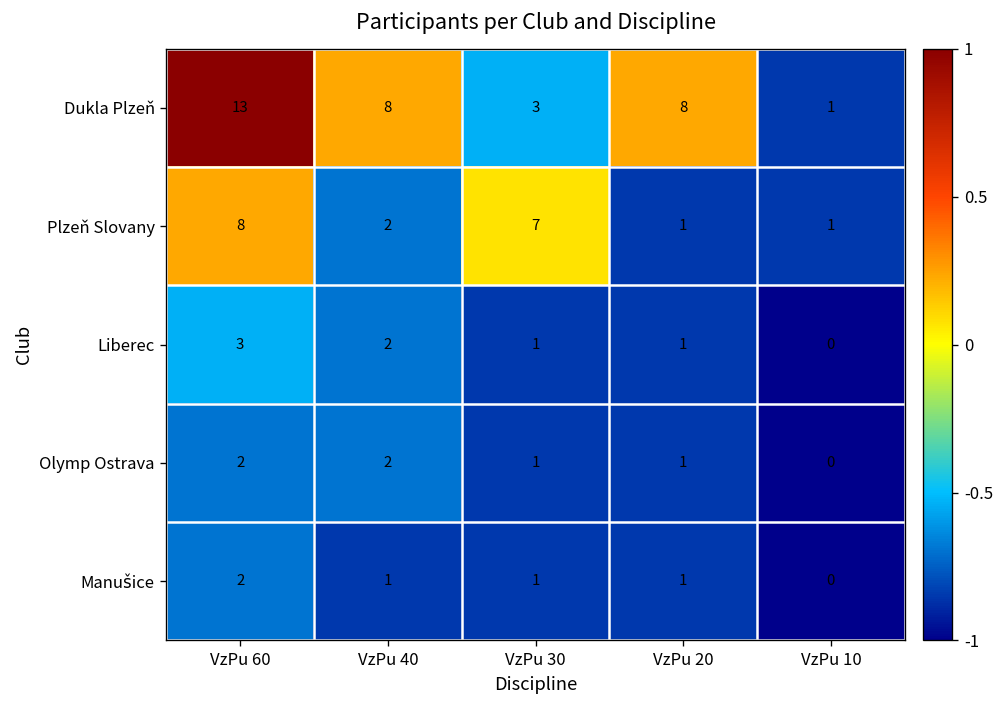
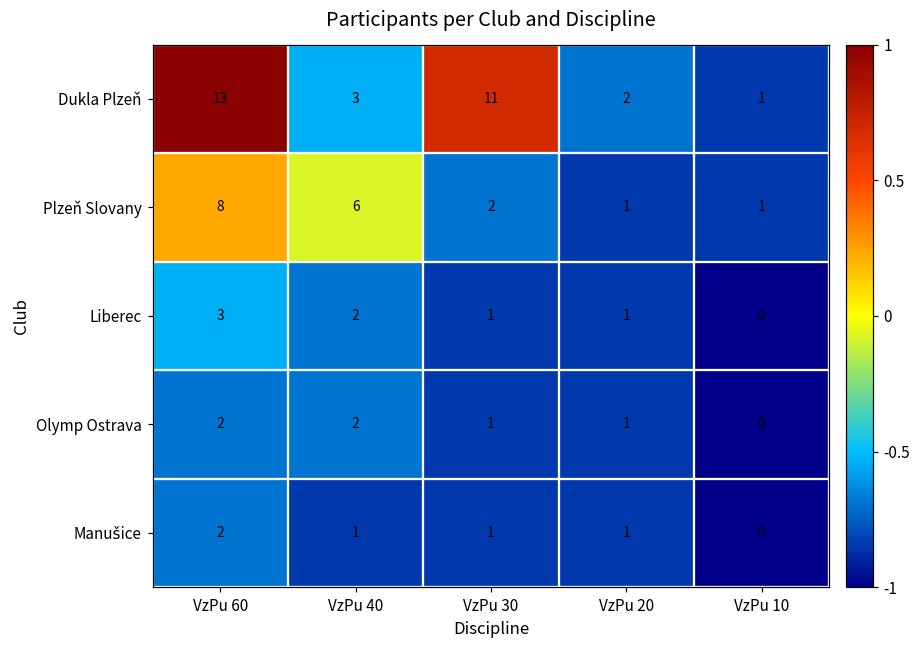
Dukla Plzeň, VzPu 40: 8 -> 3
Dukla Plzeň, VzPu 30: 3 -> 11
Dukla Plzeň, VzPu 20: 8 -> 2
Plzeň Slovany, VzPu 40: 2 -> 6
Plzeň Slovany, VzPu 30: 7 -> 2
